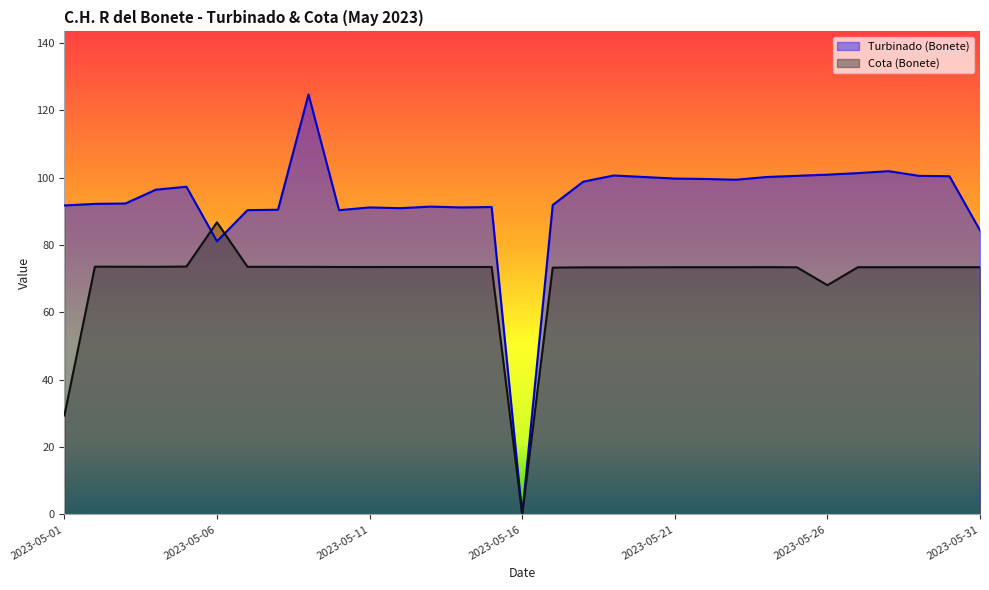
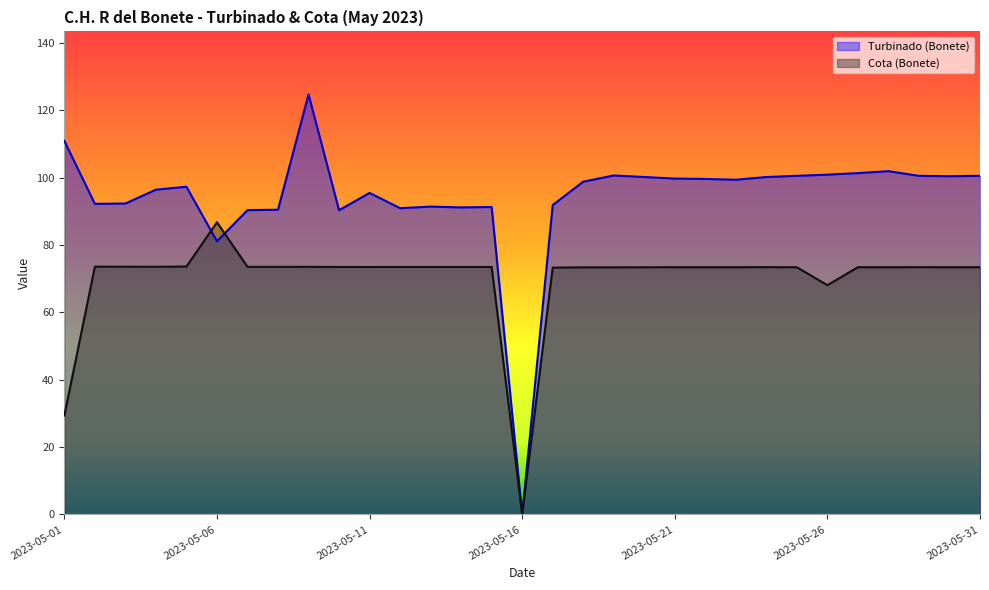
Turbinado (Bonete), 2023-05-01: 92 -> 111
Turbinado (Bonete), 2023-05-11: 91 -> 96
Turbinado (Bonete), 2023-05-31: 84 -> 101
